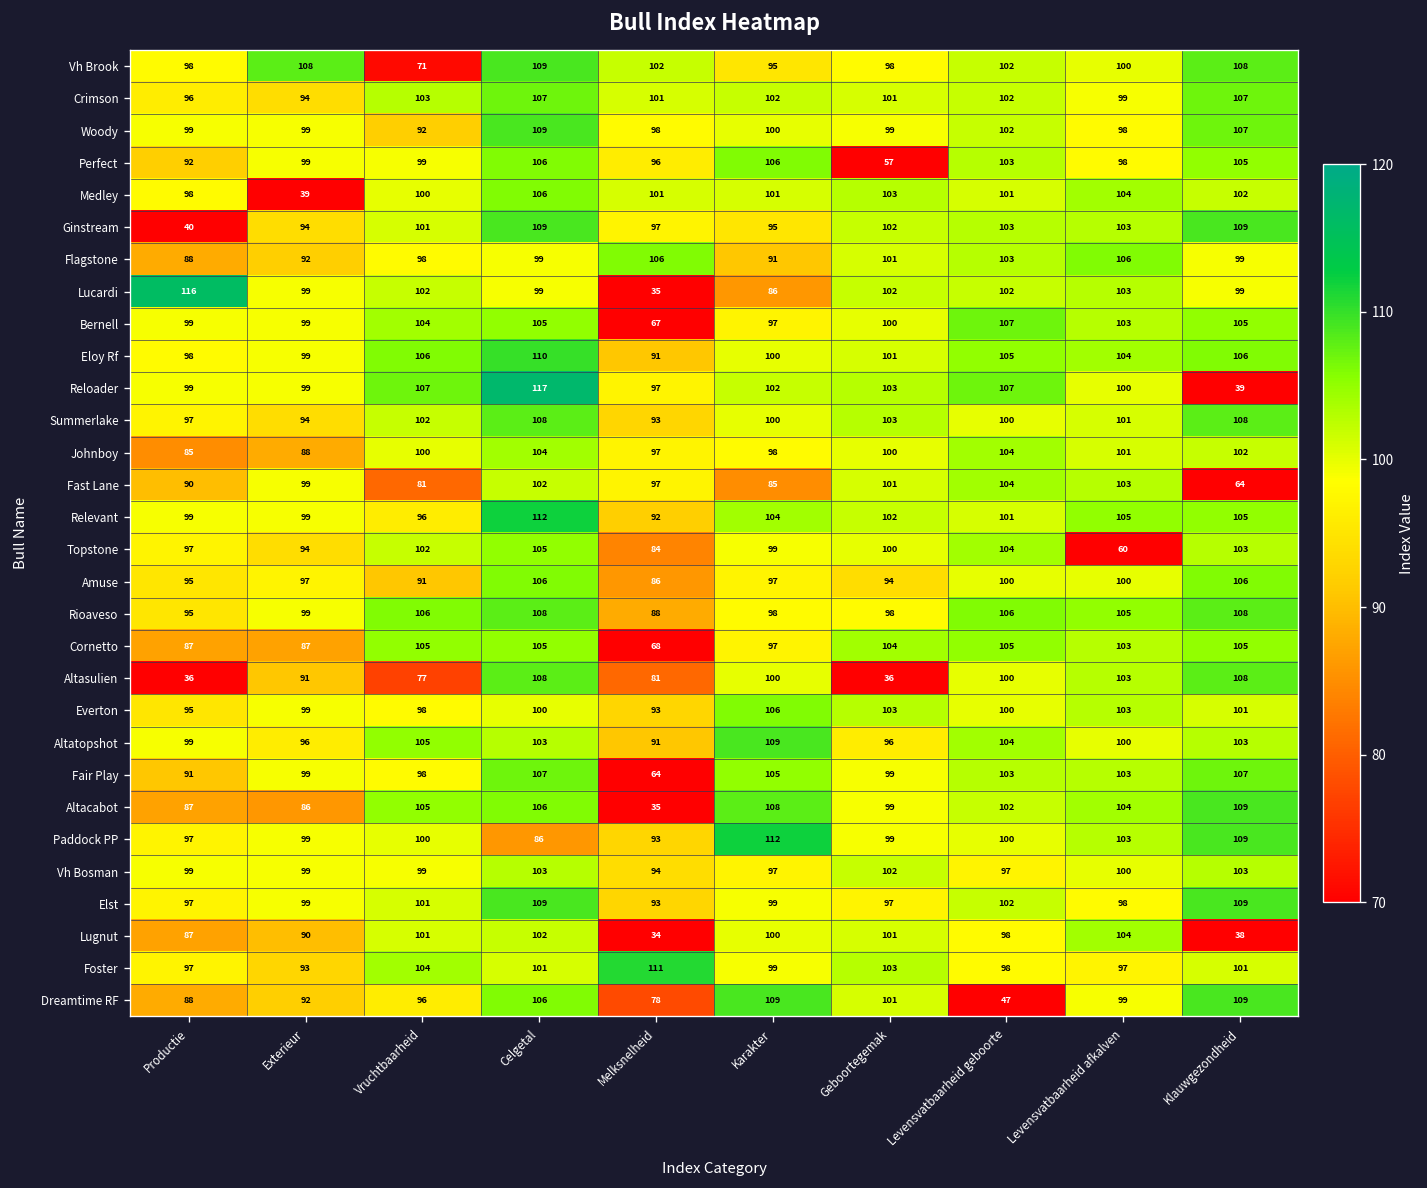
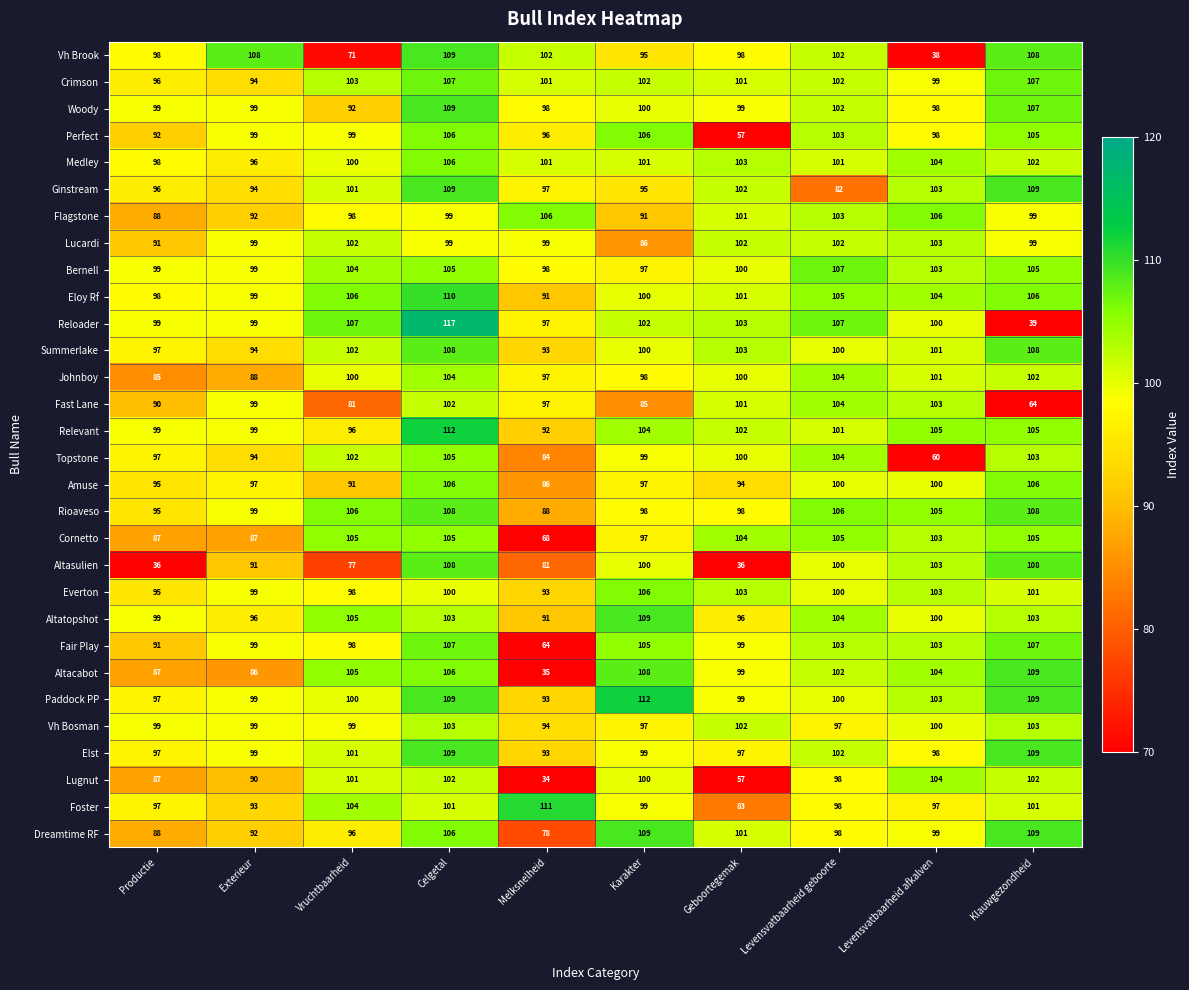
Vh Brook, Levensvatbaarheid afkalven: 100 -> 38
Medley, Exterieur: 39 -> 96
Ginstream, Productie: 40 -> 96
Ginstream, Levensvatbaarheid geboorte: 103 -> 82
Lucardi, Productie: 116 -> 91
Lucardi, Melksnelheid: 35 -> 99
Bernell, Melksnelheid: 67 -> 98
Paddock PP, Celgetal: 86 -> 109
Lugnut, Geboortegemak: 101 -> 57
Lugnut, Klauwgezondheid: 38 -> 102
Foster, Geboortegemak: 103 -> 83
Dreamtime RF, Levensvatbaarheid geboorte: 47 -> 98
